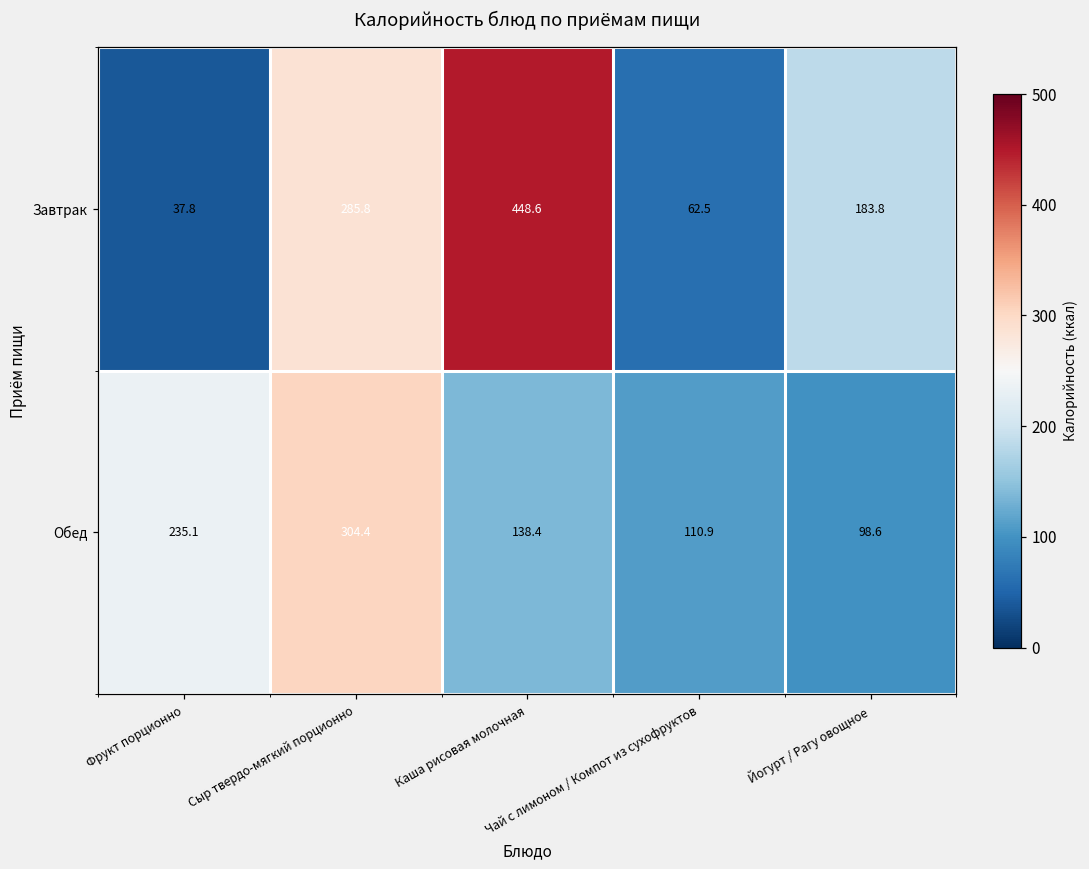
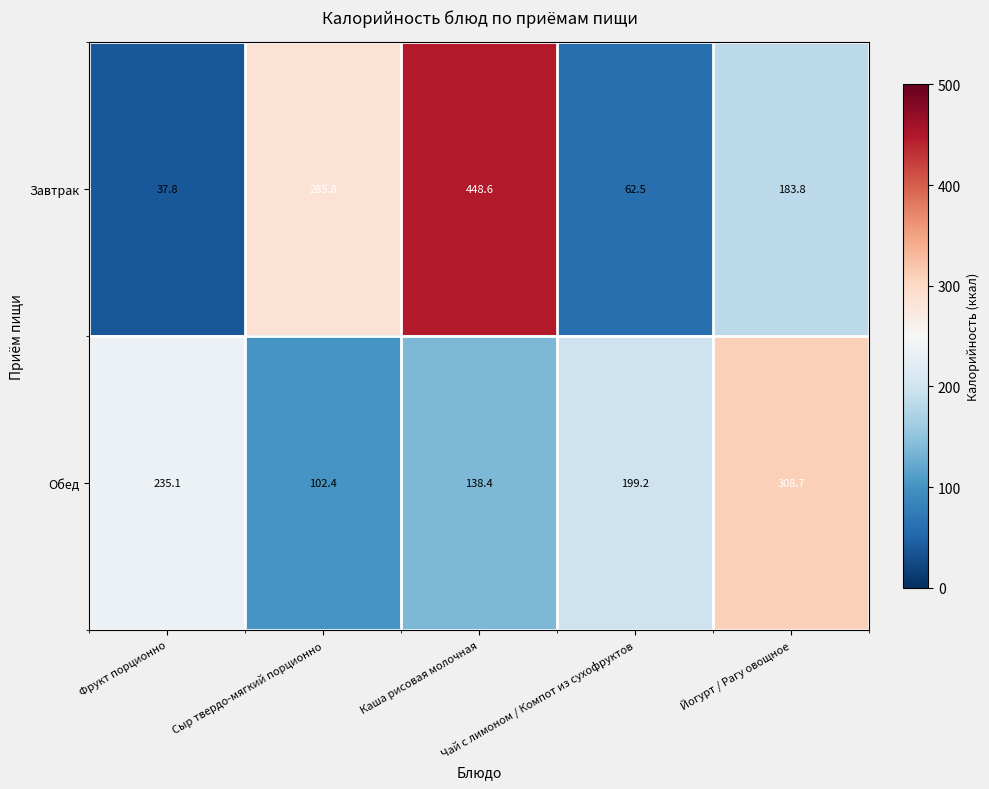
Обед, Сыр твердо-мягкий порционно: 304.4 -> 102.4
Обед, Чай с лимоном / Компот из сухофруктов: 110.9 -> 199.2
Обед, Йогурт / Рагу овощное: 98.6 -> 308.7
